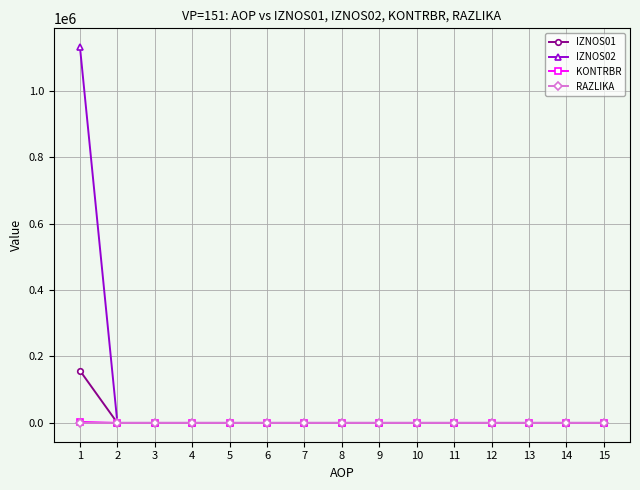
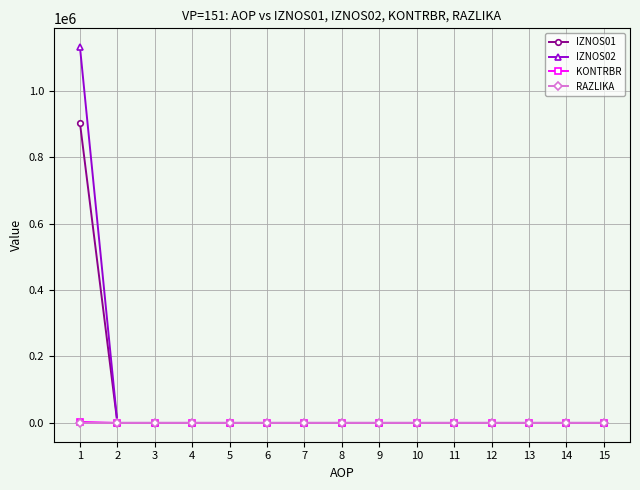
IZNOS01, 1: 160000 -> 900000
